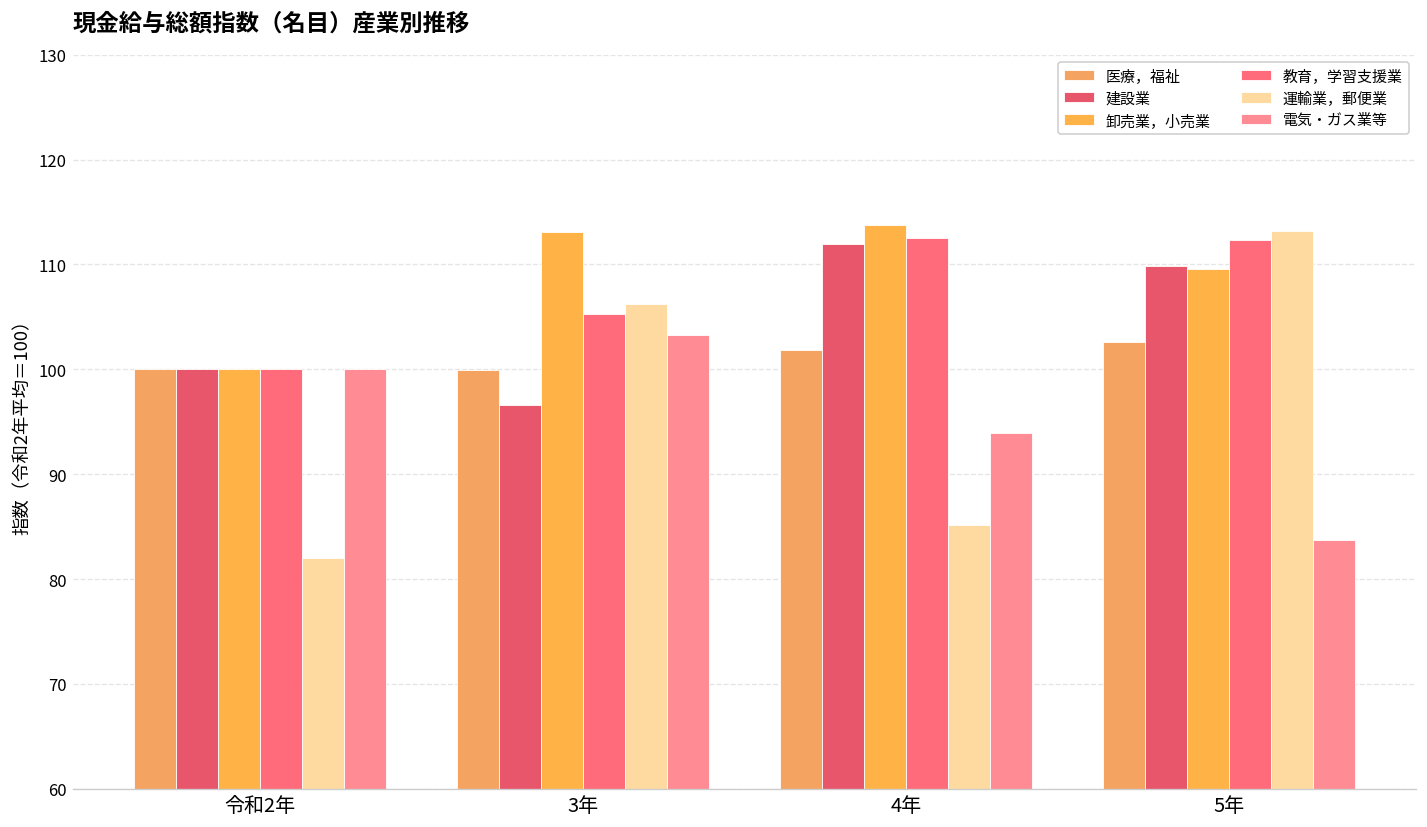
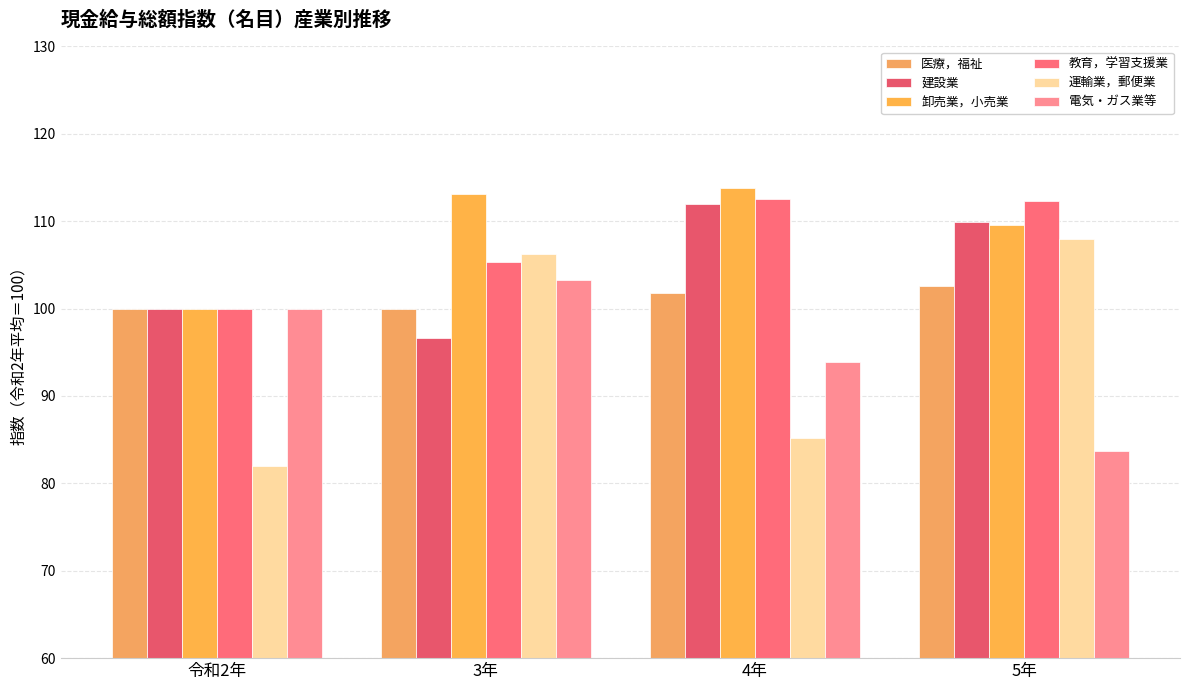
運輸業，郵便業, 5年: 113 -> 108
